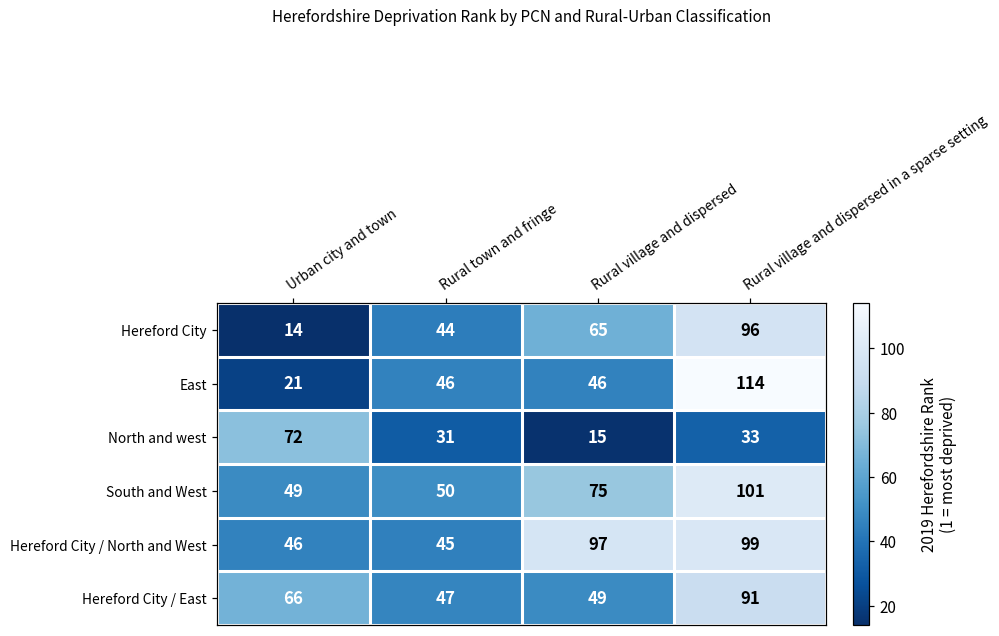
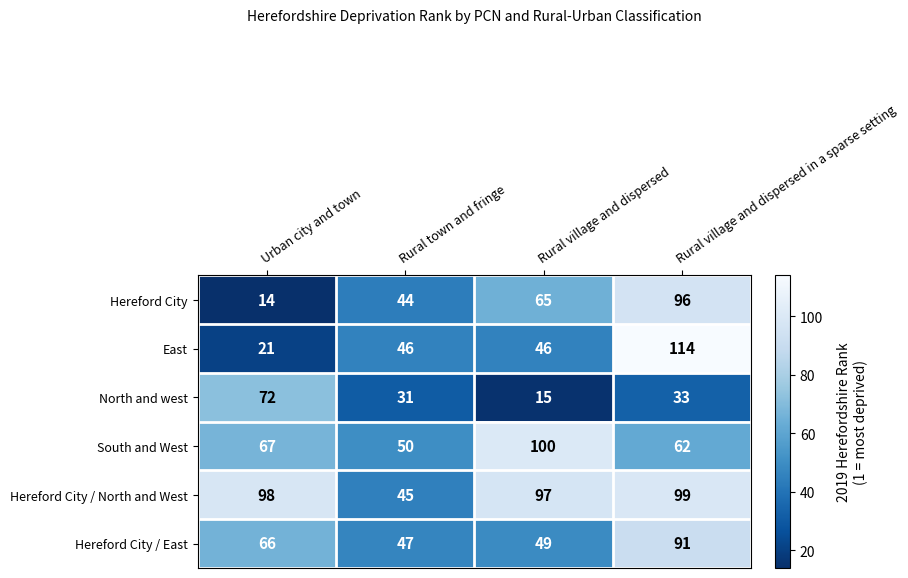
South and West, Urban city and town: 49 -> 67
South and West, Rural village and dispersed: 75 -> 100
South and West, Rural village and dispersed in a sparse setting: 101 -> 62
Hereford City / North and West, Urban city and town: 46 -> 98
